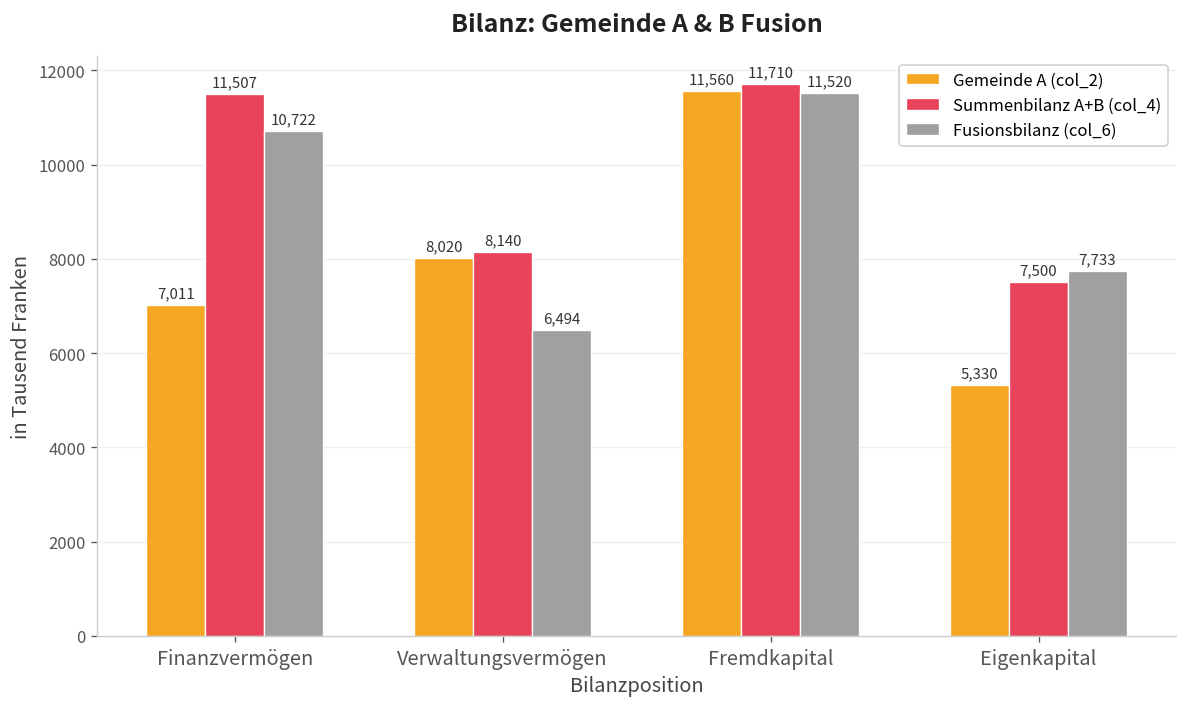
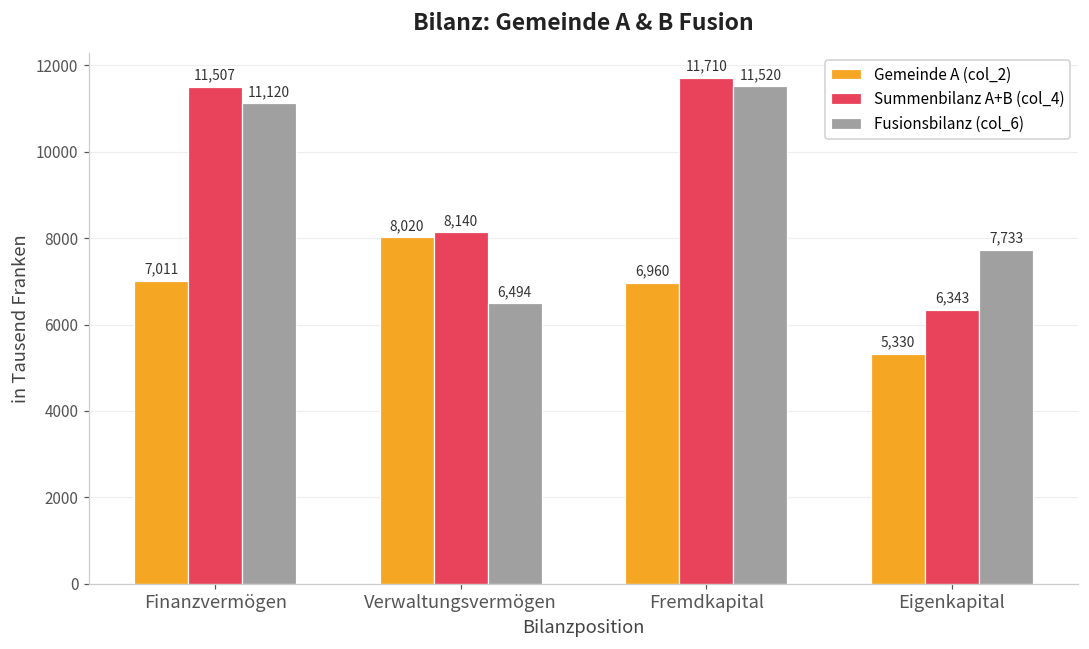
Fusionsbilanz (col_6), Finanzvermögen: 10,722 -> 11,120
Gemeinde A (col_2), Fremdkapital: 11,560 -> 6,960
Summenbilanz A+B (col_4), Eigenkapital: 7,500 -> 6,343
